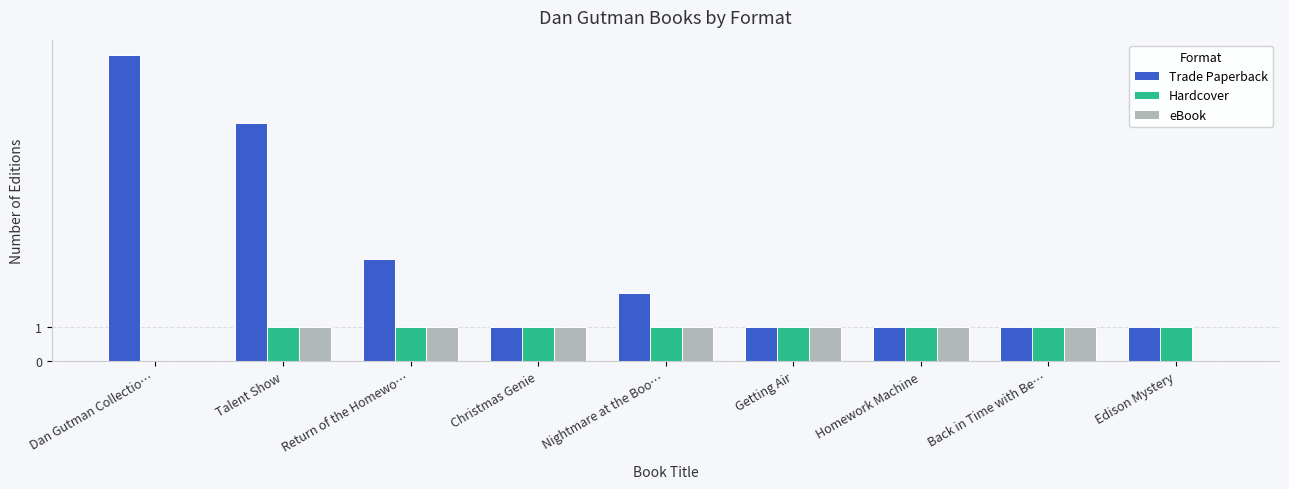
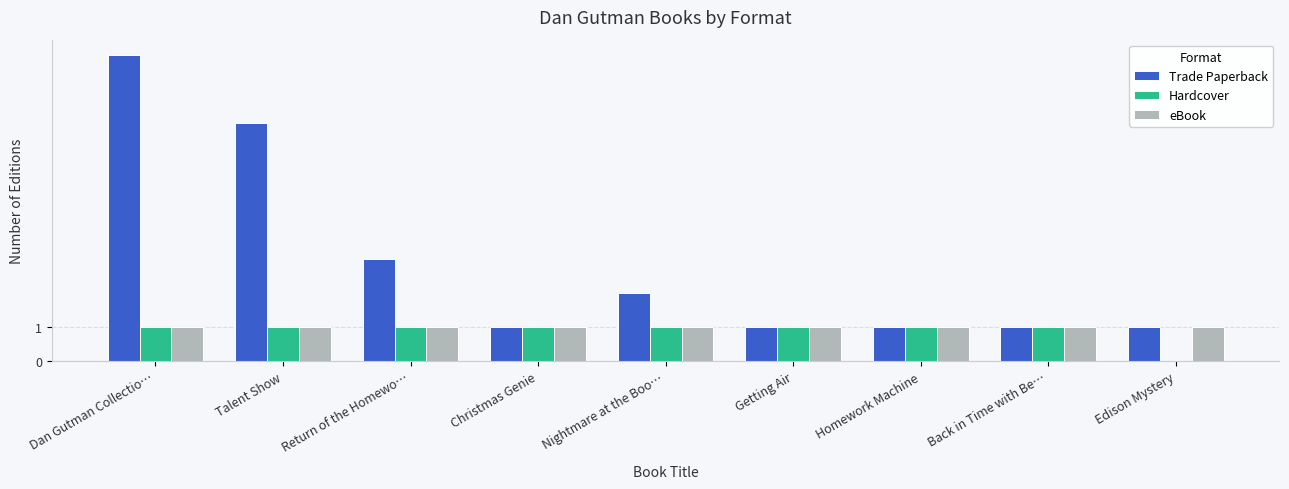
Hardcover, Dan Gutman Collectio…: 0 -> 1
eBook, Dan Gutman Collectio…: 0 -> 1
Hardcover, Edison Mystery: 1 -> 0
eBook, Edison Mystery: 0 -> 1
